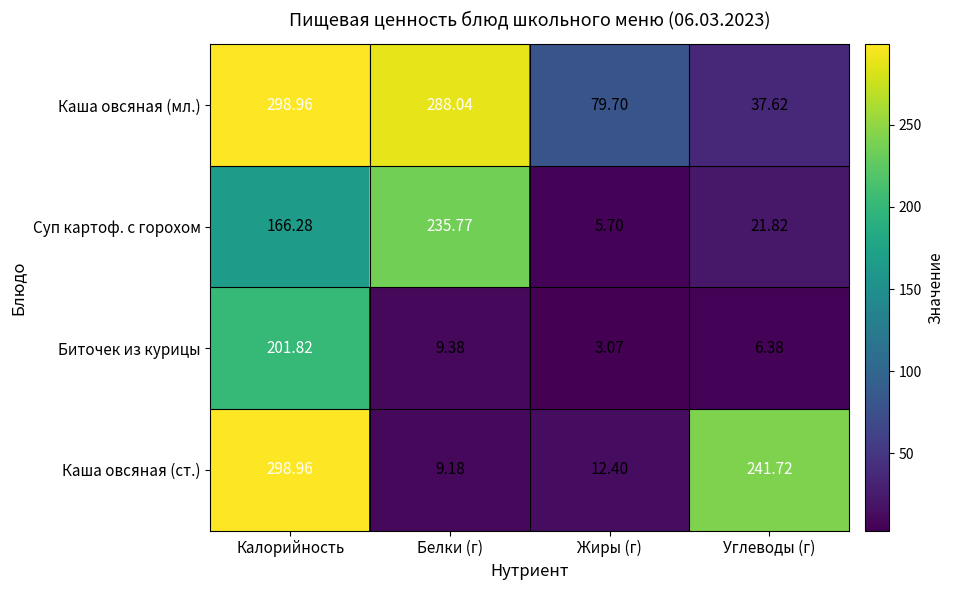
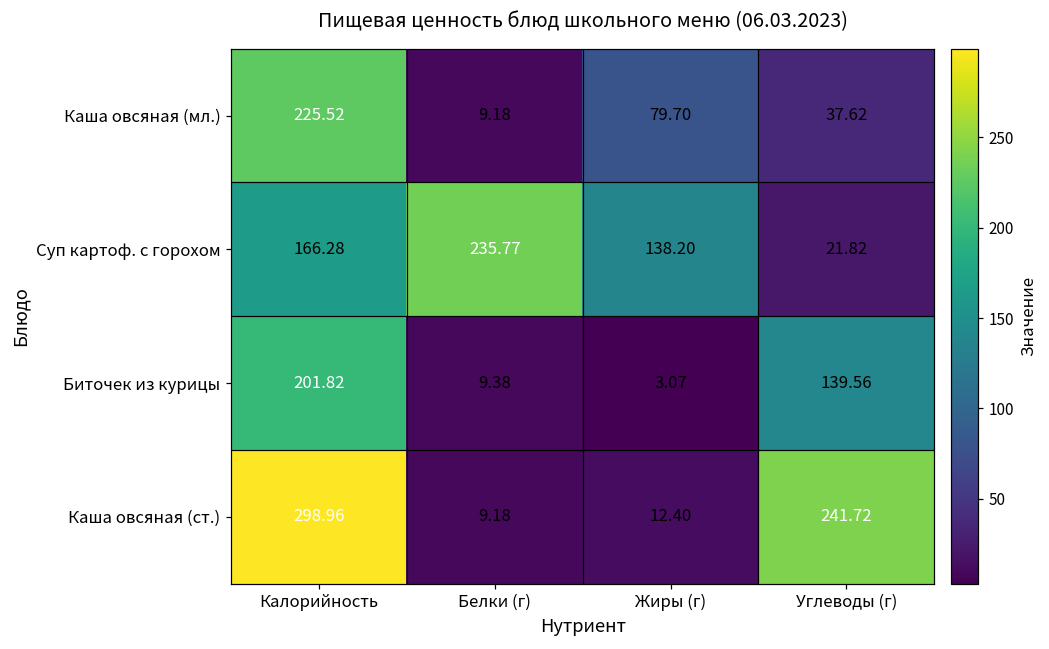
Каша овсяная (мл.), Калорийность: 298.96 -> 225.52
Каша овсяная (мл.), Белки (г): 288.04 -> 9.18
Суп картоф. с горохом, Жиры (г): 5.70 -> 138.20
Биточек из курицы, Углеводы (г): 6.38 -> 139.56
